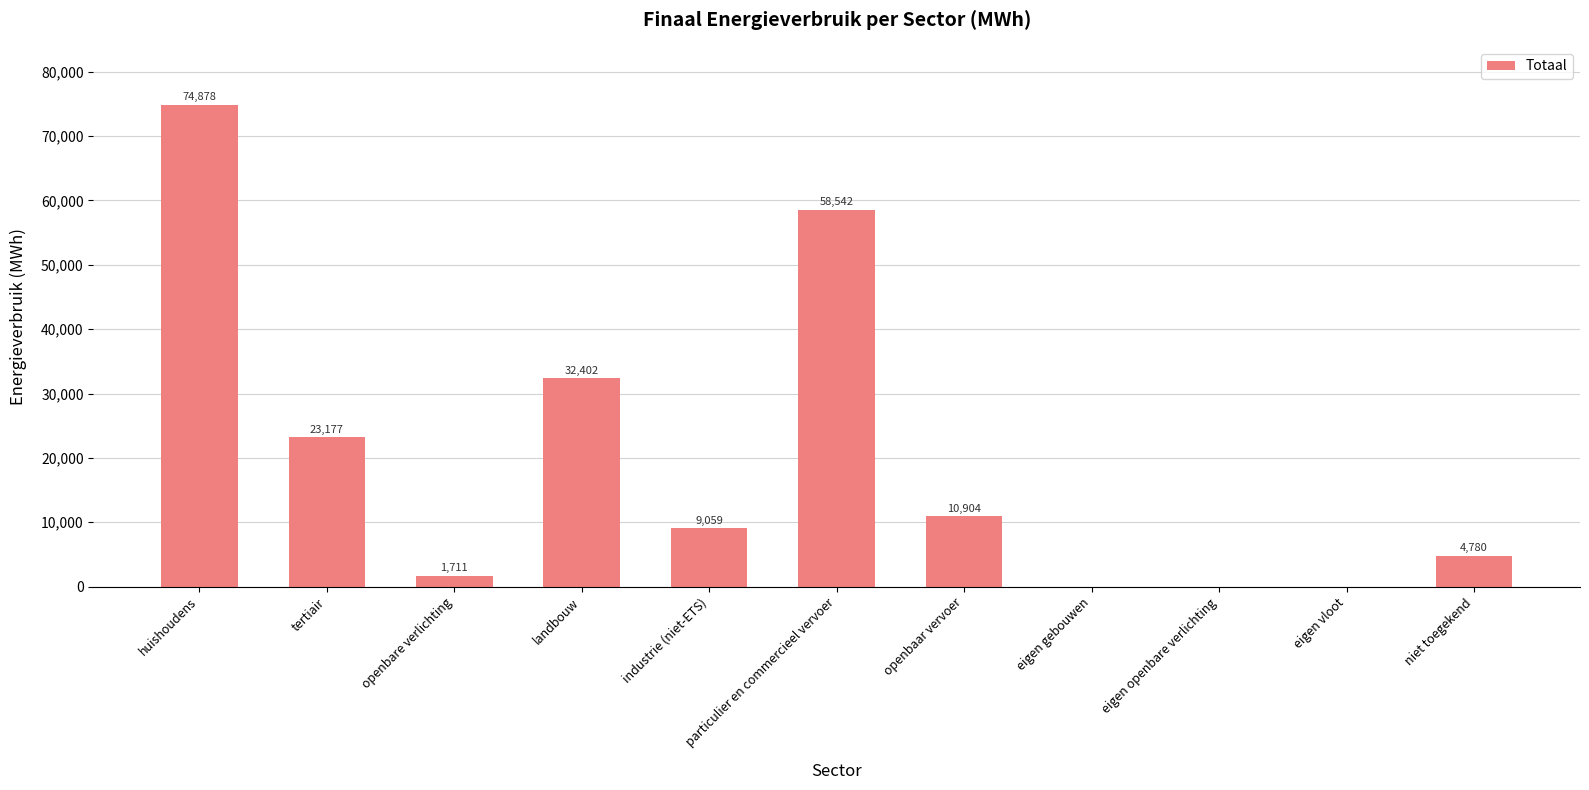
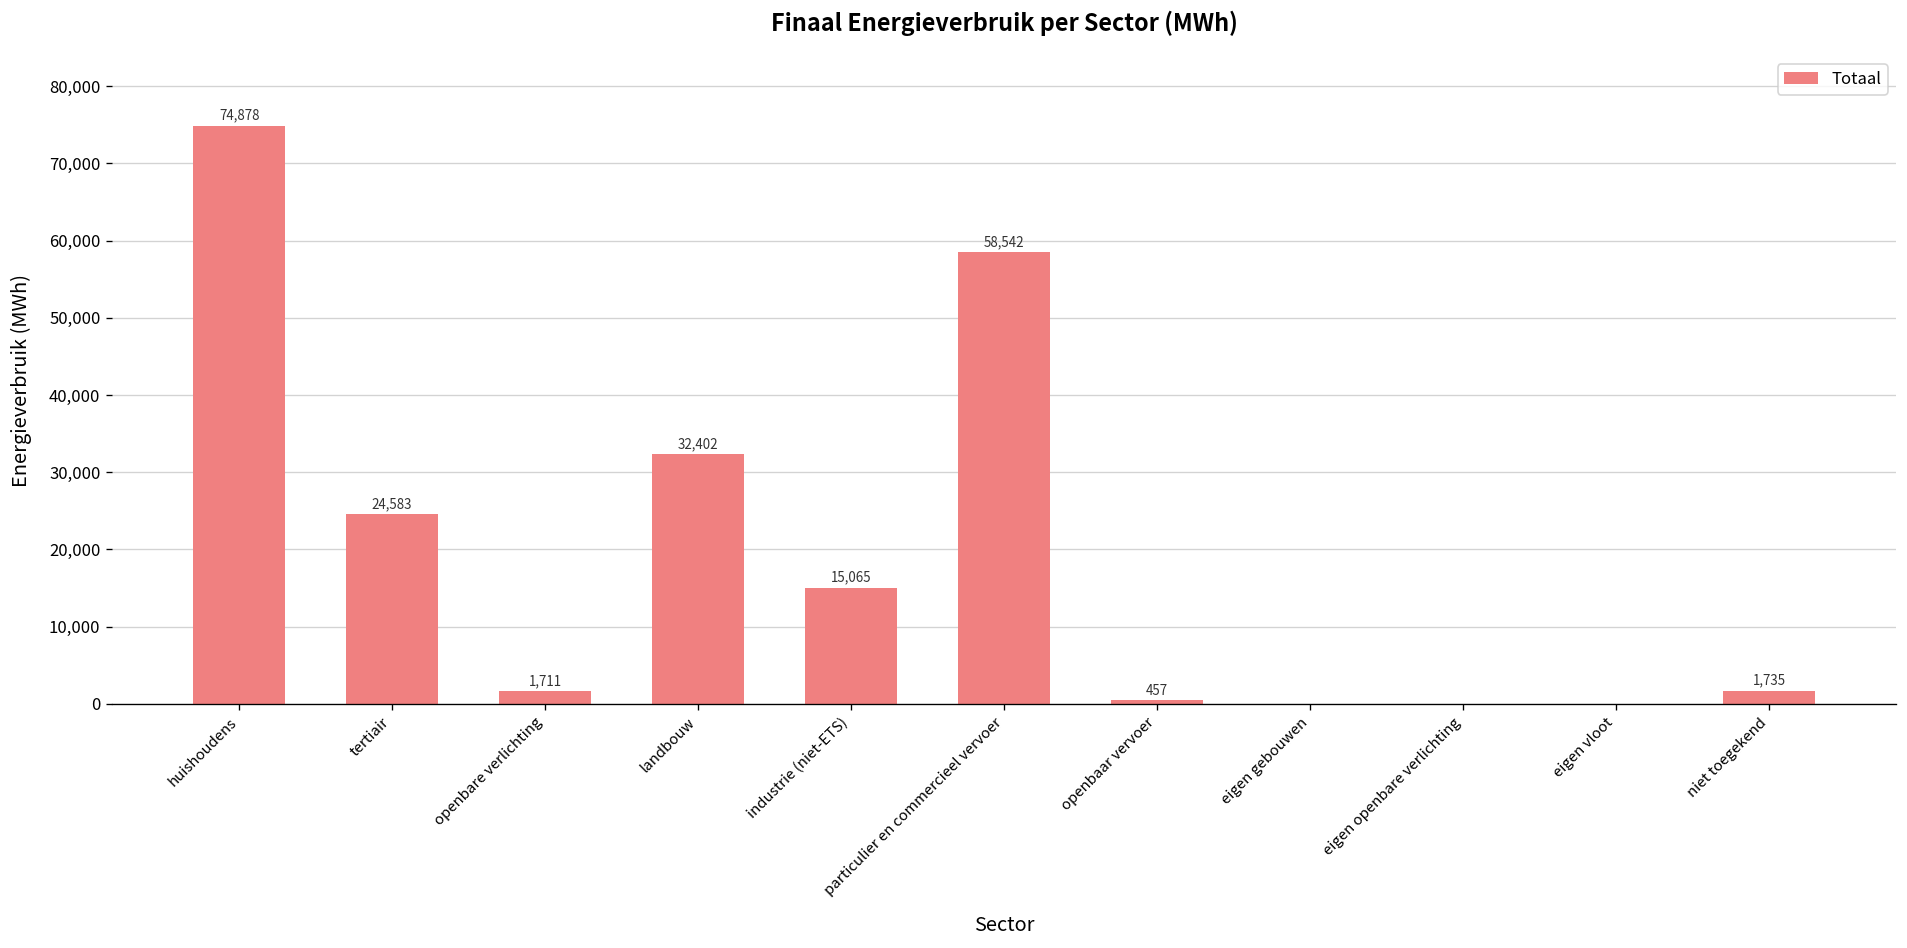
tertiair: 23,177 -> 24,583
industrie (niet-ETS): 9,059 -> 15,065
openbaar vervoer: 10,904 -> 457
niet toegekend: 4,780 -> 1,735
